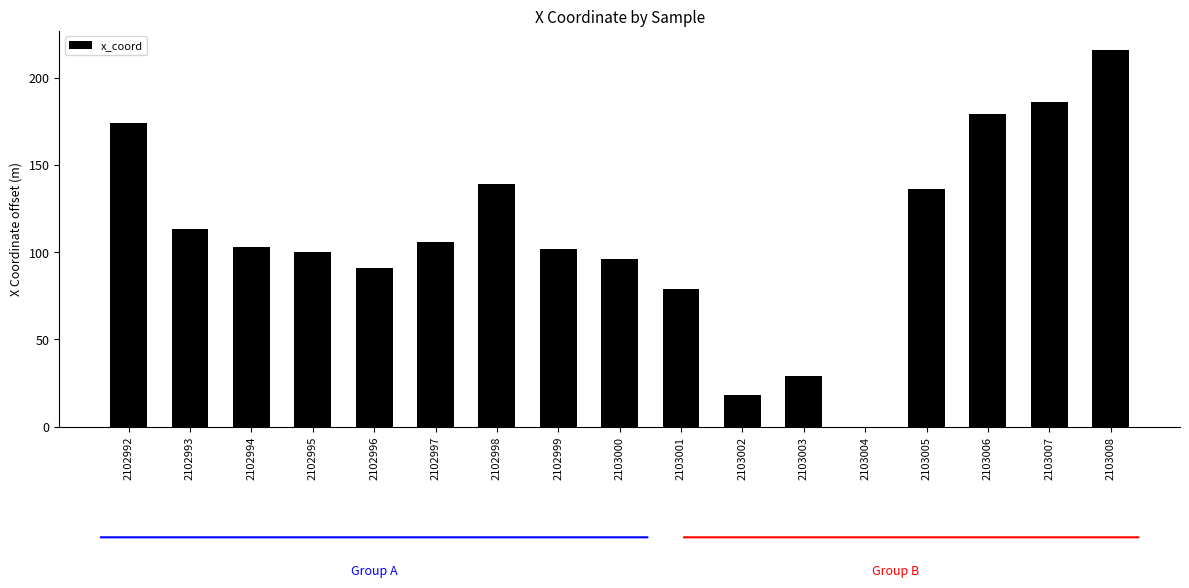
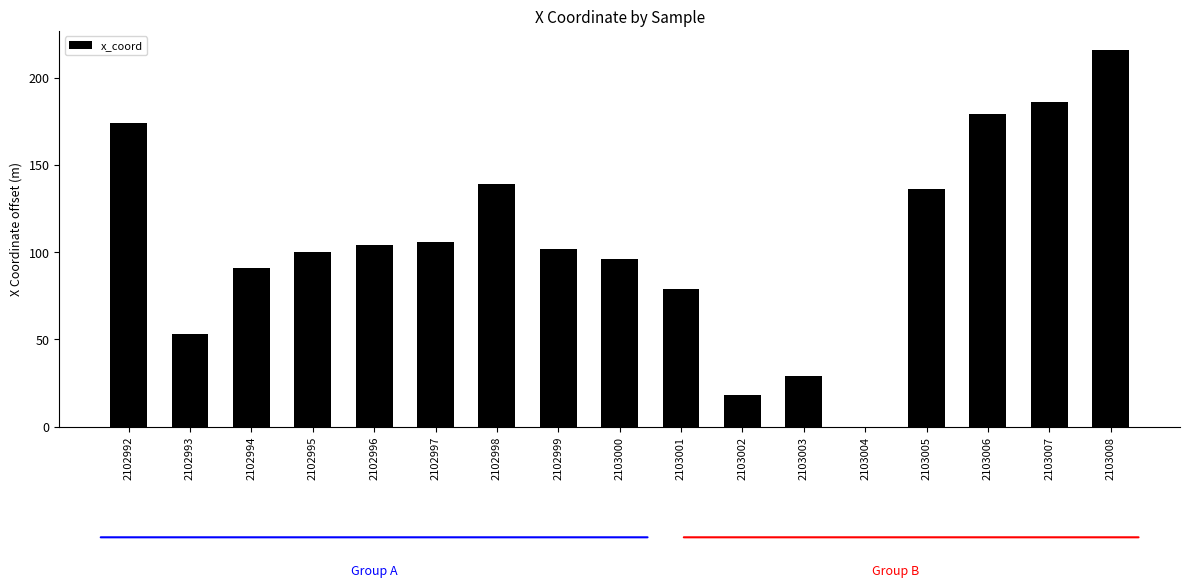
2102993: 113 -> 53
2102994: 103 -> 91
2102996: 91 -> 104
